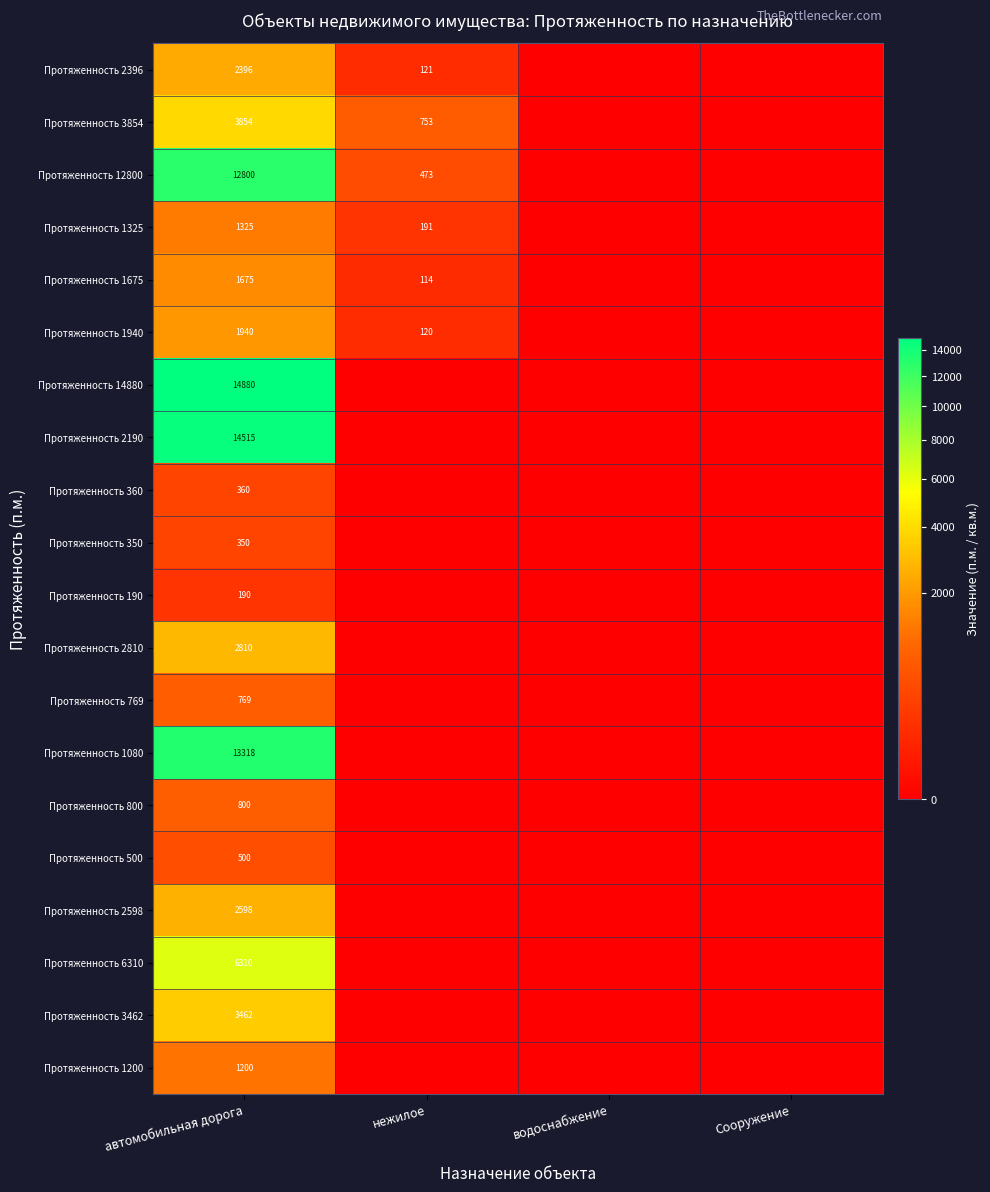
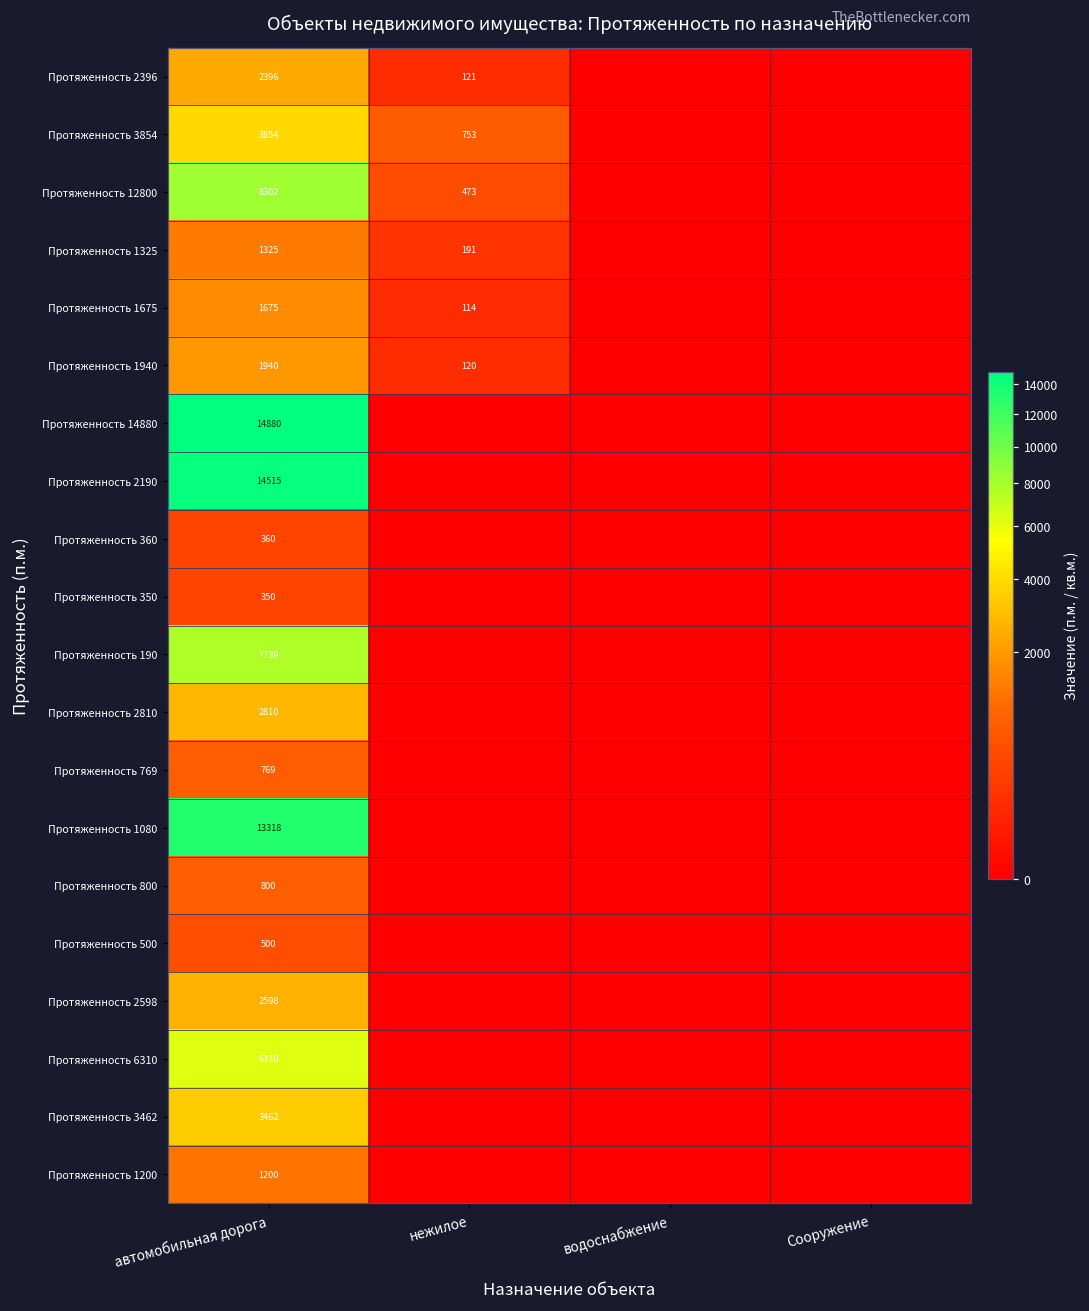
Протяженность 12800, автомобильная дорога: 12800 -> 8302
Протяженность 190, автомобильная дорога: 190 -> 7739
